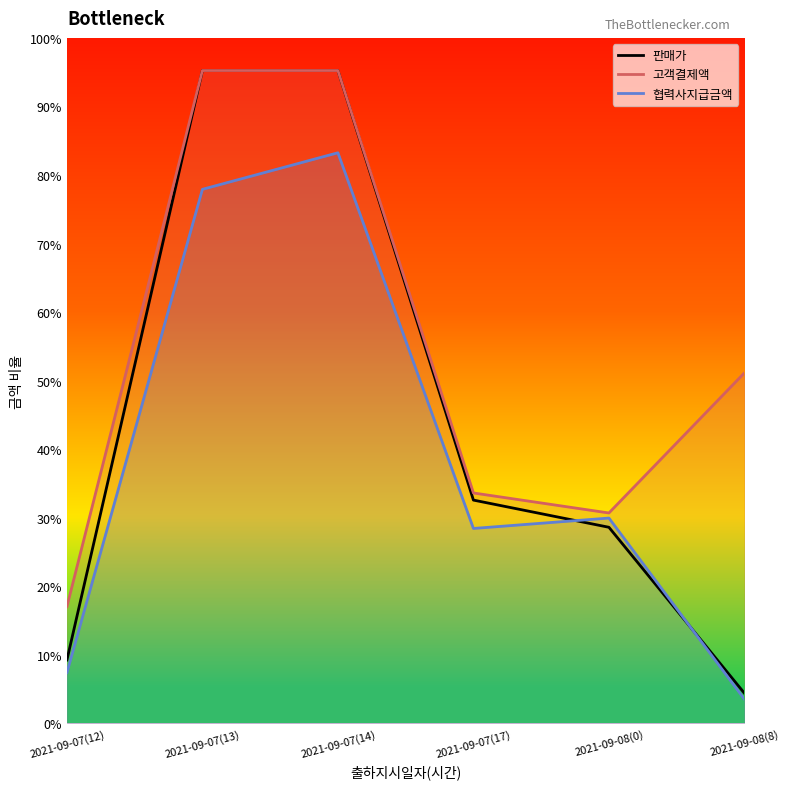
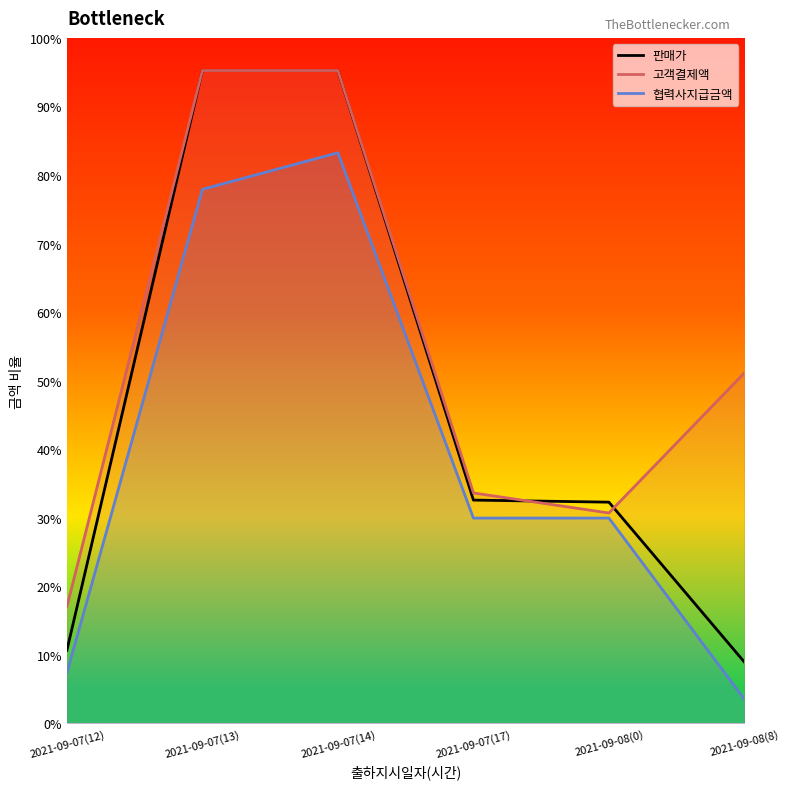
판매가, 2021-09-07(12): 9% -> 11%
협력사지급금액, 2021-09-07(17): 28% -> 30%
판매가, 2021-09-08(0): 29% -> 32%
판매가, 2021-09-08(8): 4% -> 9%
